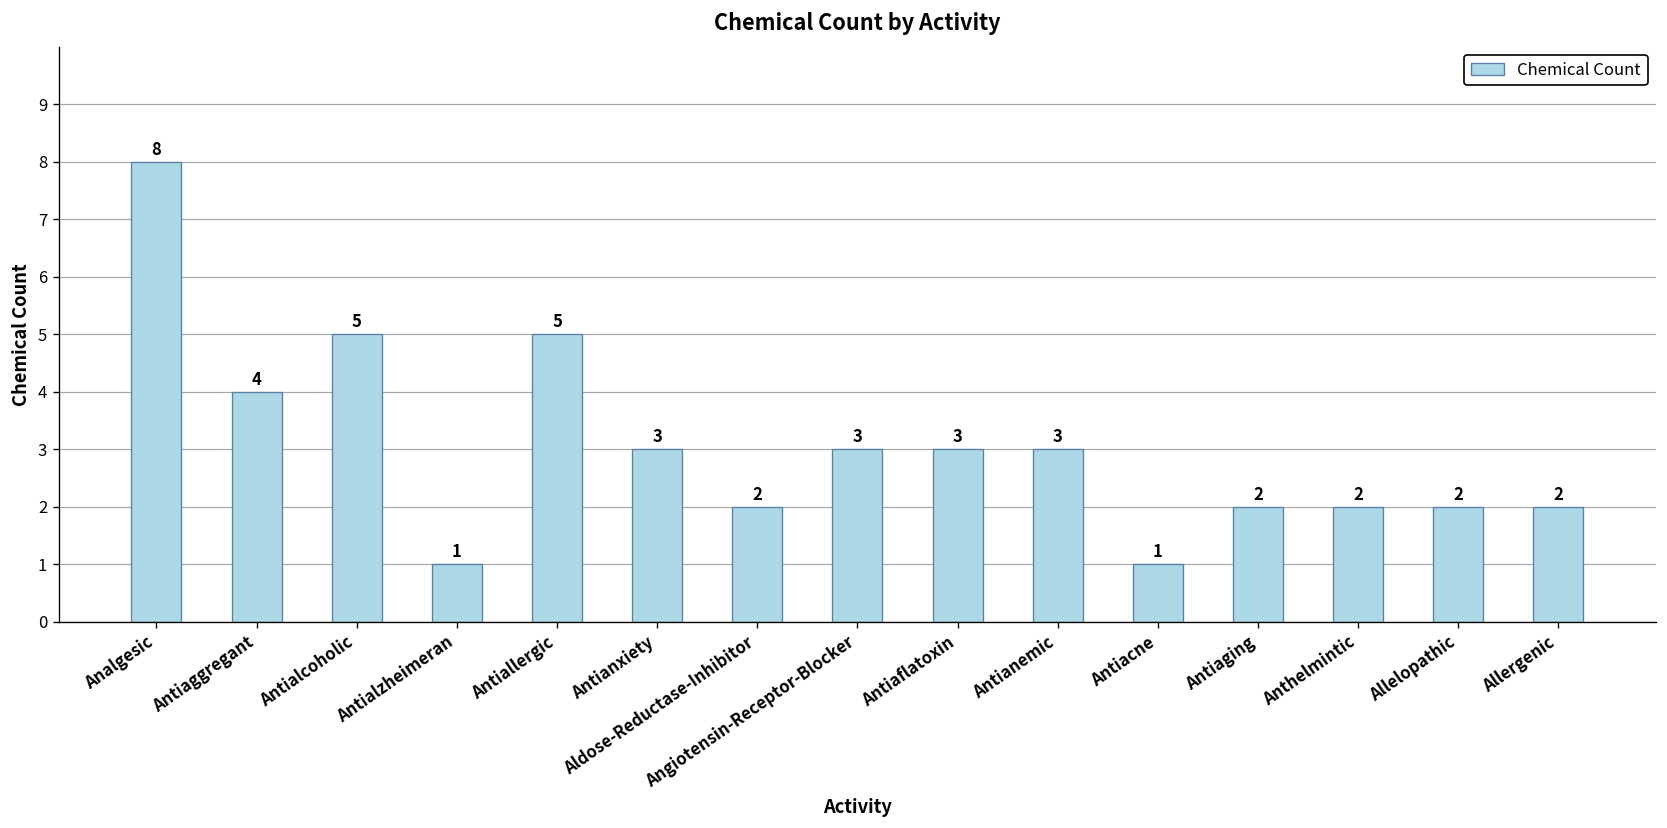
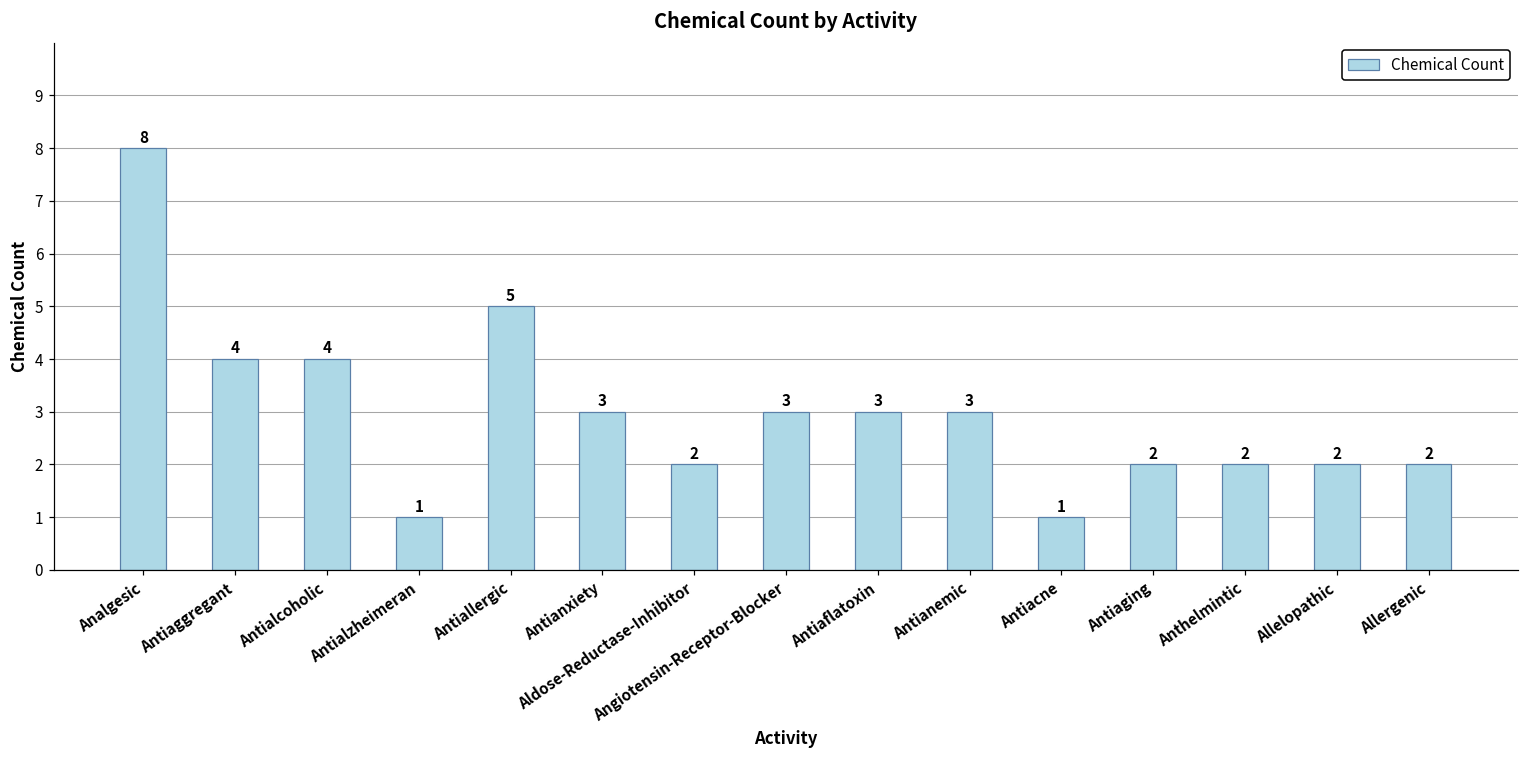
Antialcoholic: 5 -> 4
